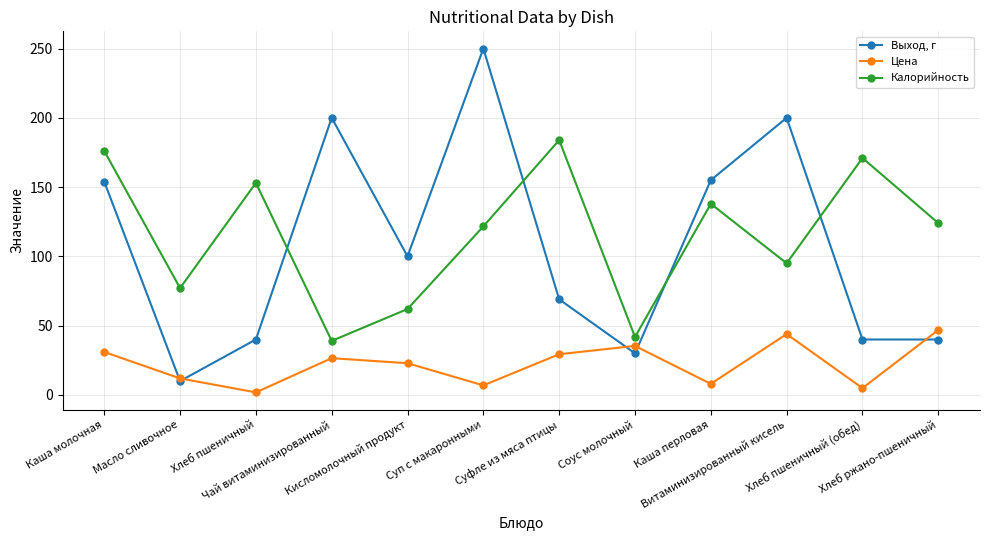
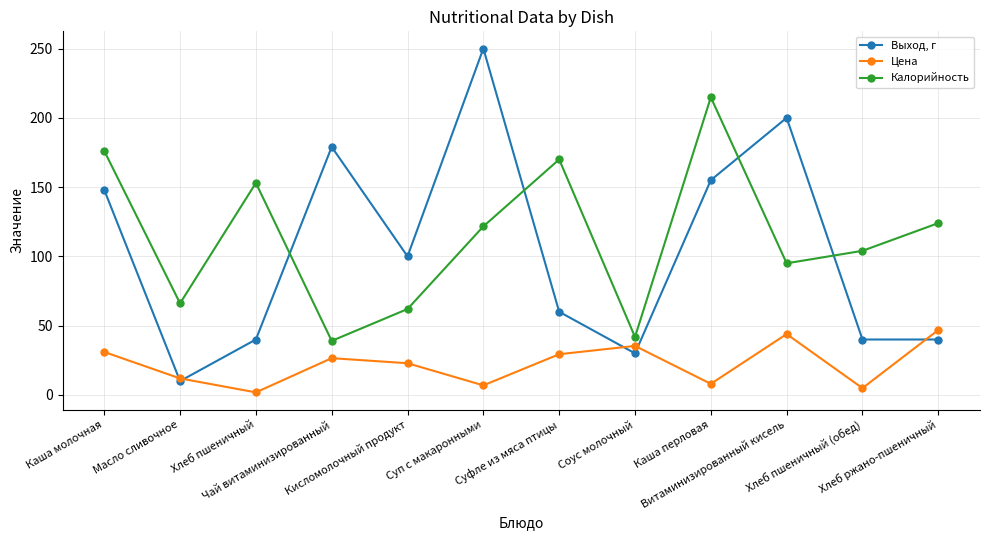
Выход, г, Каша молочная: 154 -> 148
Калорийность, Масло сливочное: 77 -> 66
Выход, г, Чай витаминизированный: 200 -> 179
Выход, г, Суфле из мяса птицы: 69 -> 60
Калорийность, Суфле из мяса птицы: 184 -> 170
Калорийность, Каша перловая: 138 -> 215
Калорийность, Хлеб пшеничный (обед): 171 -> 104
